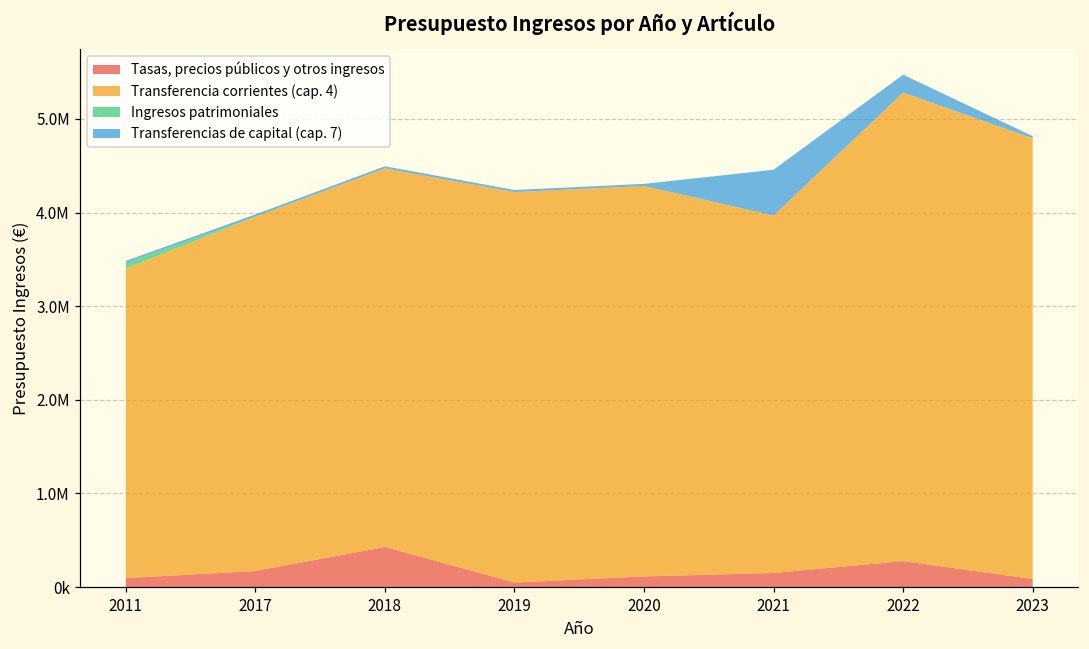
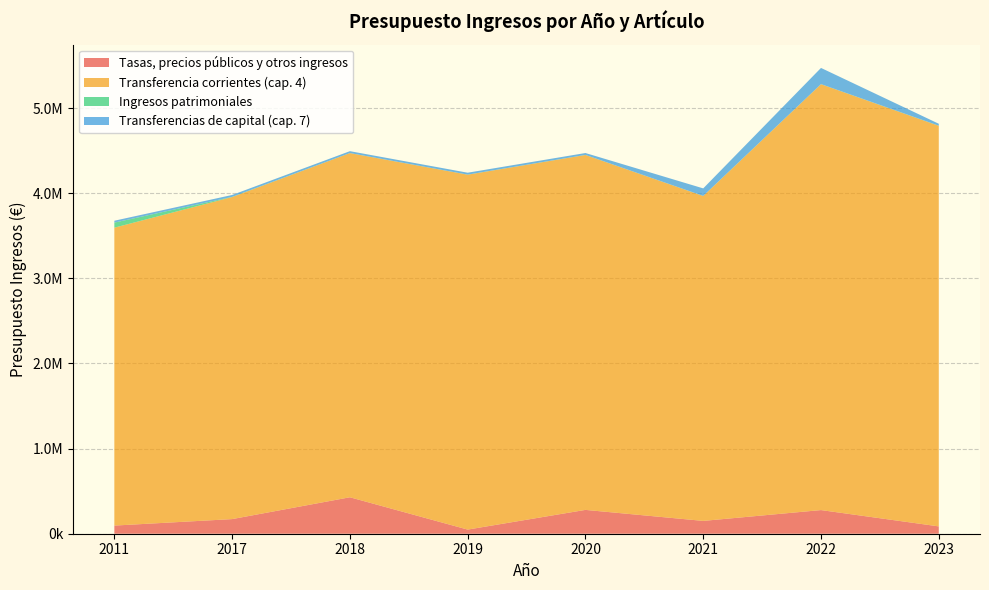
Transferencia corrientes (cap. 4), 2011: 3300000 -> 3500000
Tasas, precios públicos y otros ingresos, 2020: 100000 -> 300000
Transferencias de capital (cap. 7), 2021: 500000 -> 100000
